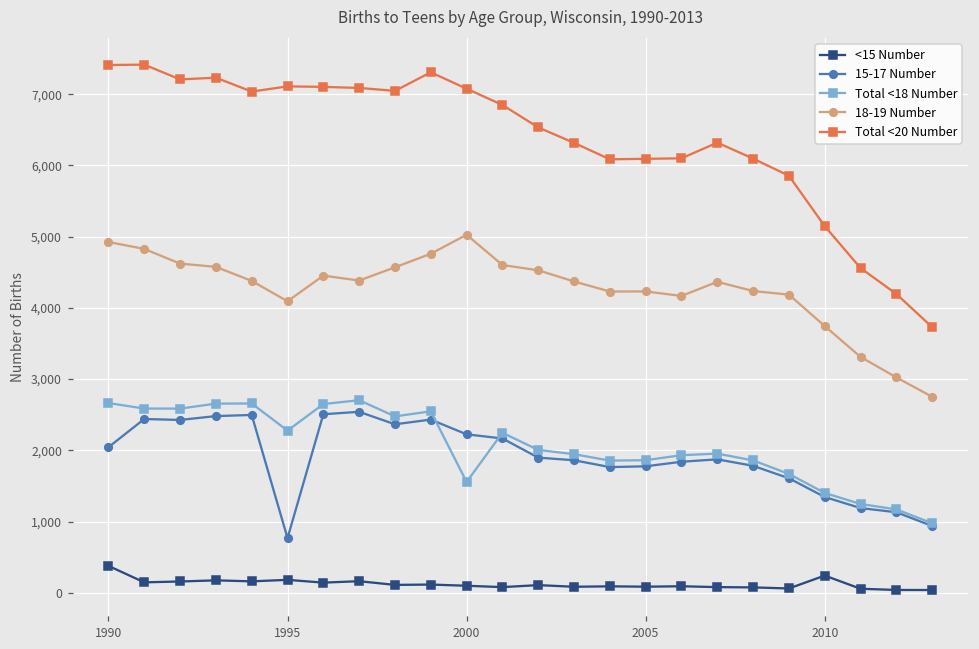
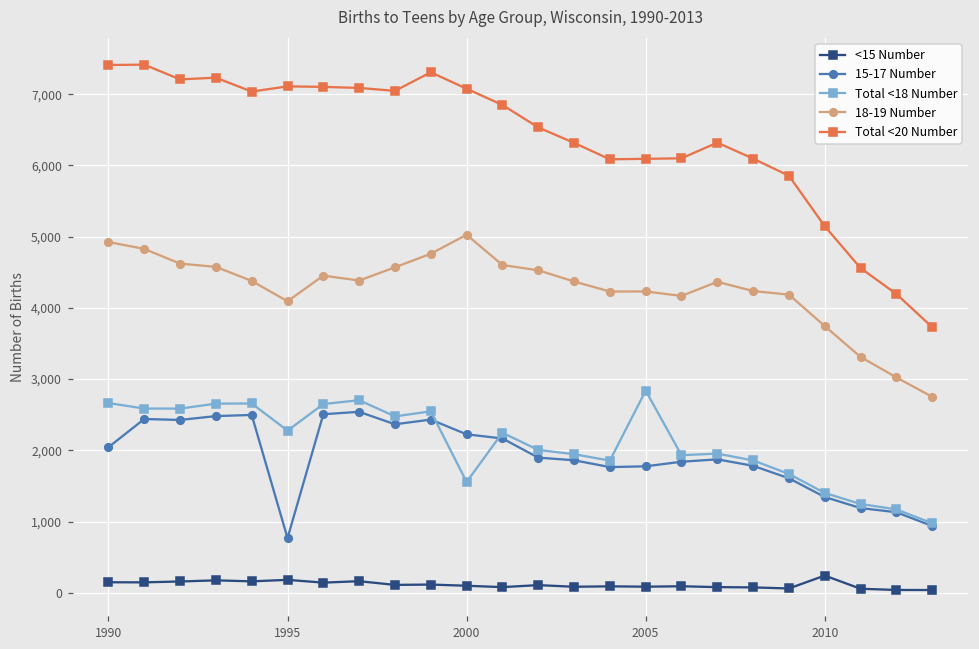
<15 Number, 1990: 400 -> 100
Total <18 Number, 2005: 1,900 -> 2,800
